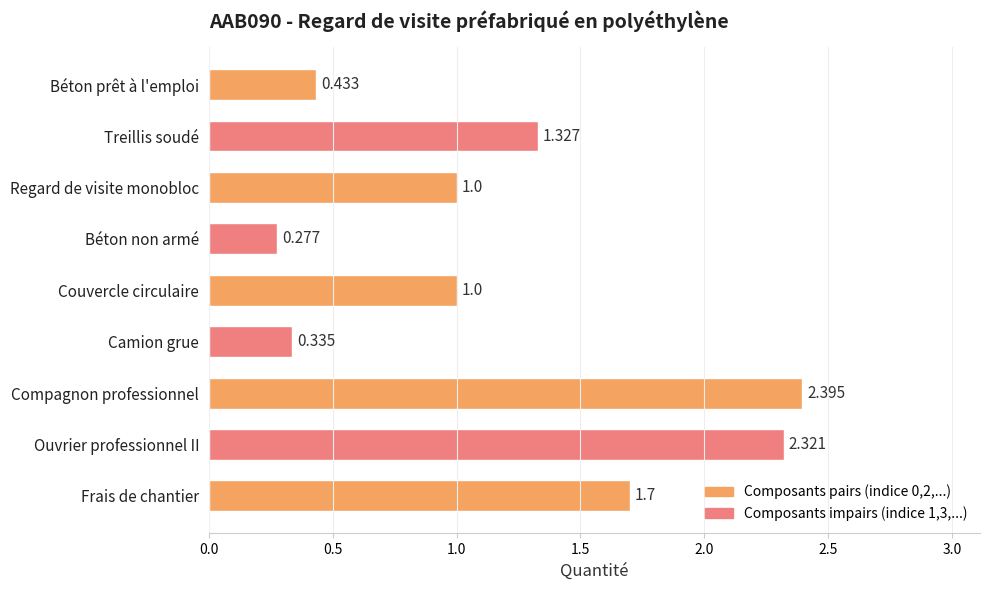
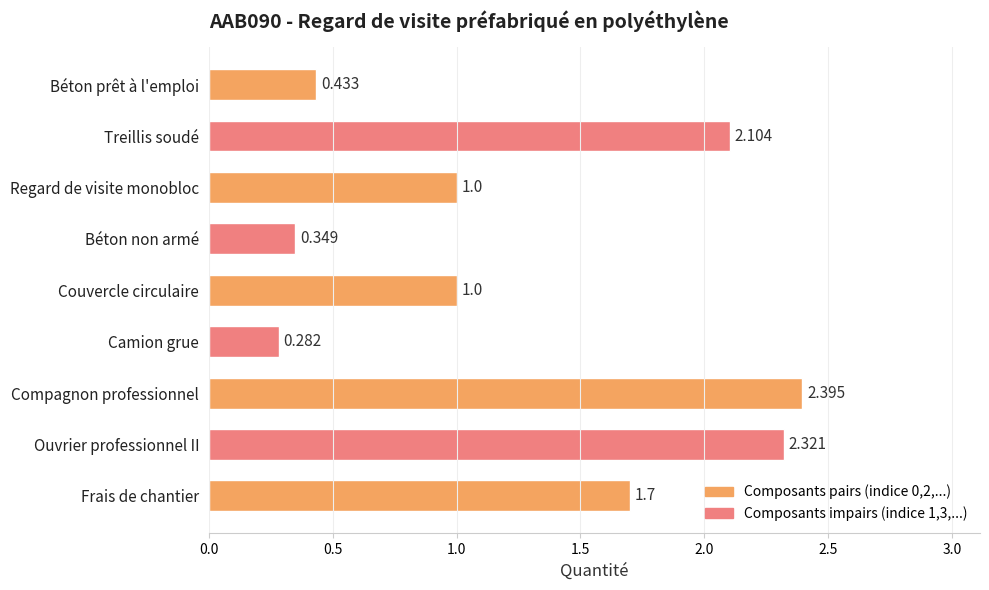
Treillis soudé: 1.327 -> 2.104
Béton non armé: 0.277 -> 0.349
Camion grue: 0.335 -> 0.282
